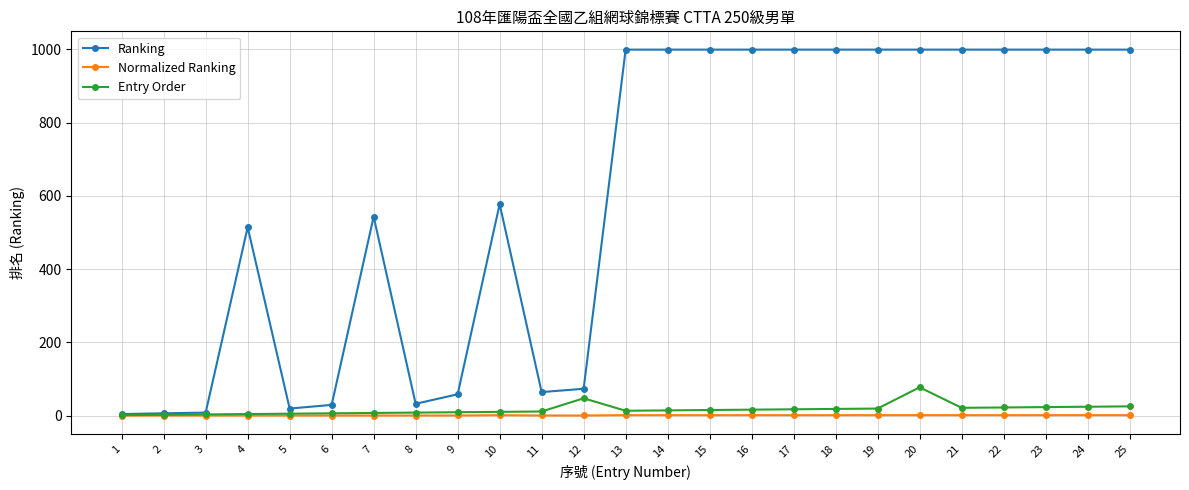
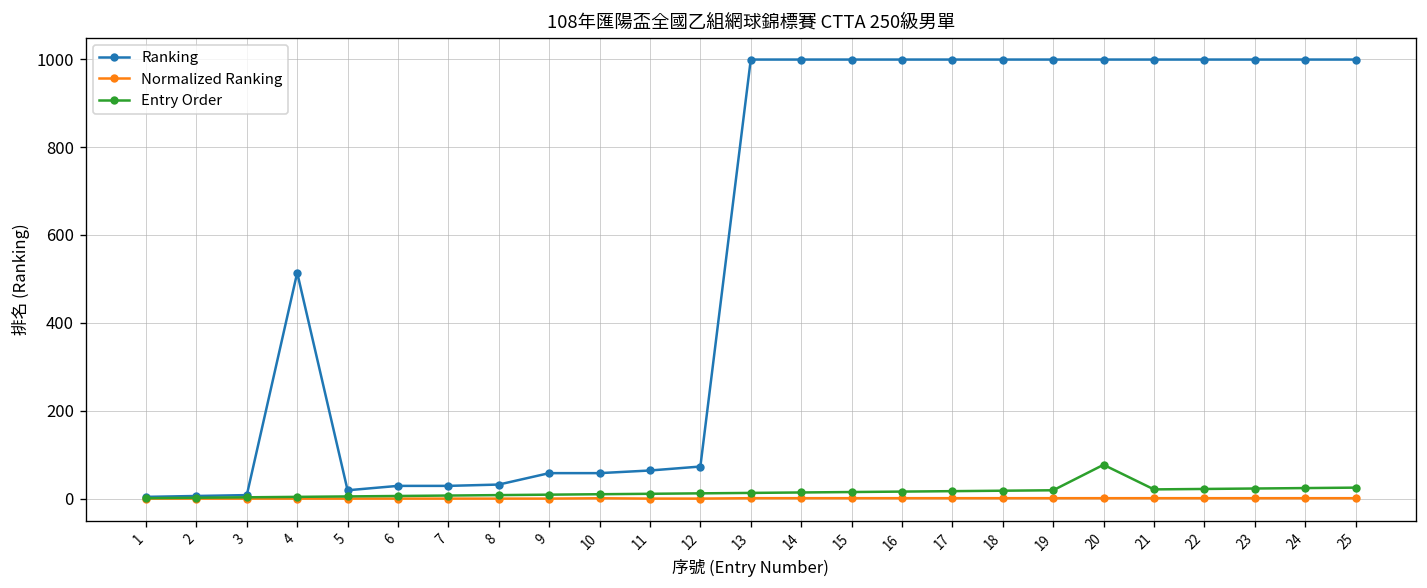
Ranking, 7: 540 -> 30
Ranking, 10: 580 -> 60
Entry Order, 12: 50 -> 10
